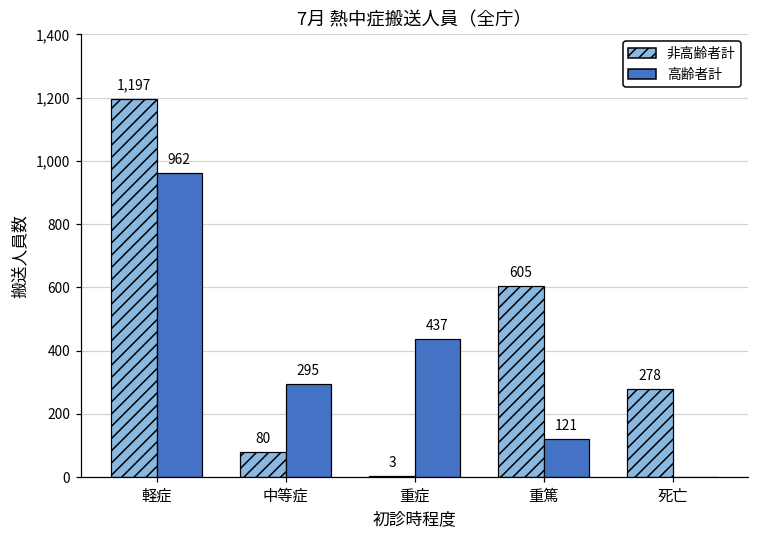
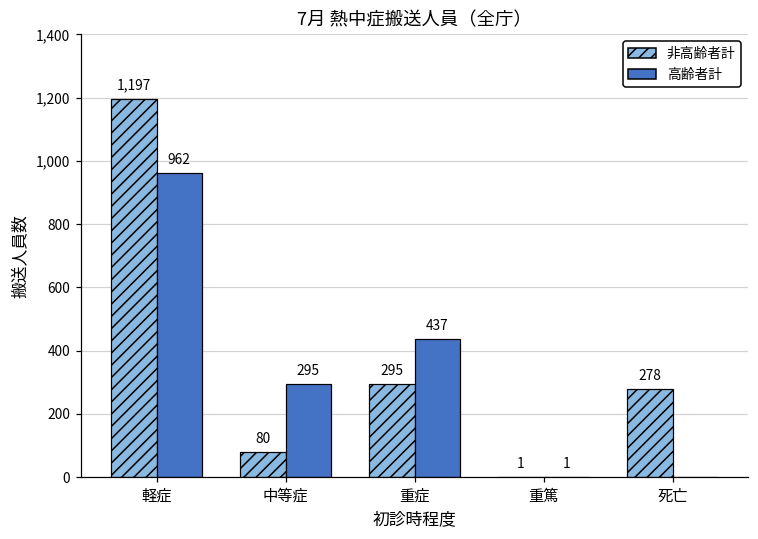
非高齢者計, 重症: 3 -> 295
非高齢者計, 重篤: 605 -> 1
高齢者計, 重篤: 121 -> 1
